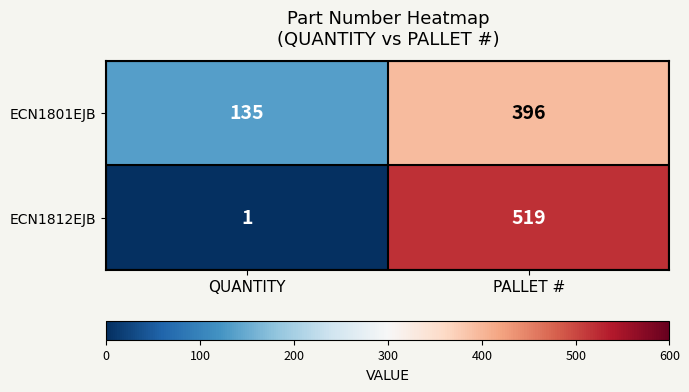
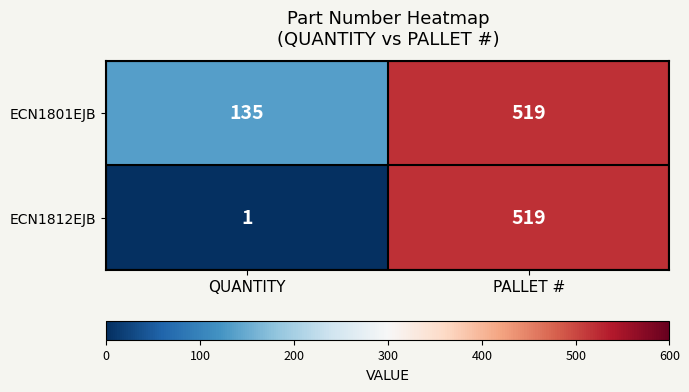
ECN1801EJB, PALLET #: 396 -> 519
